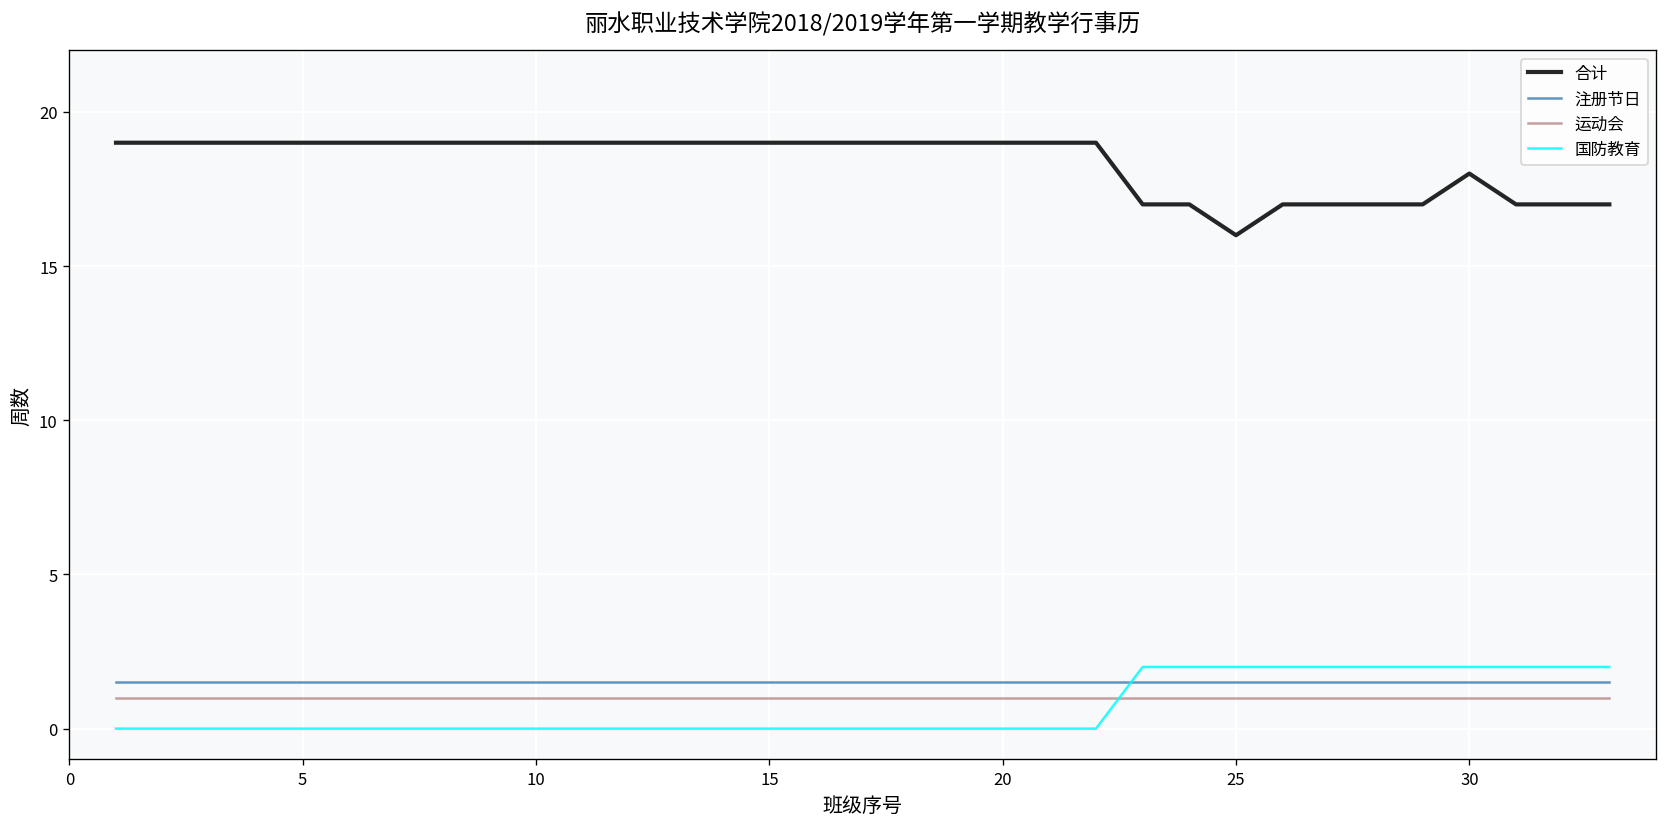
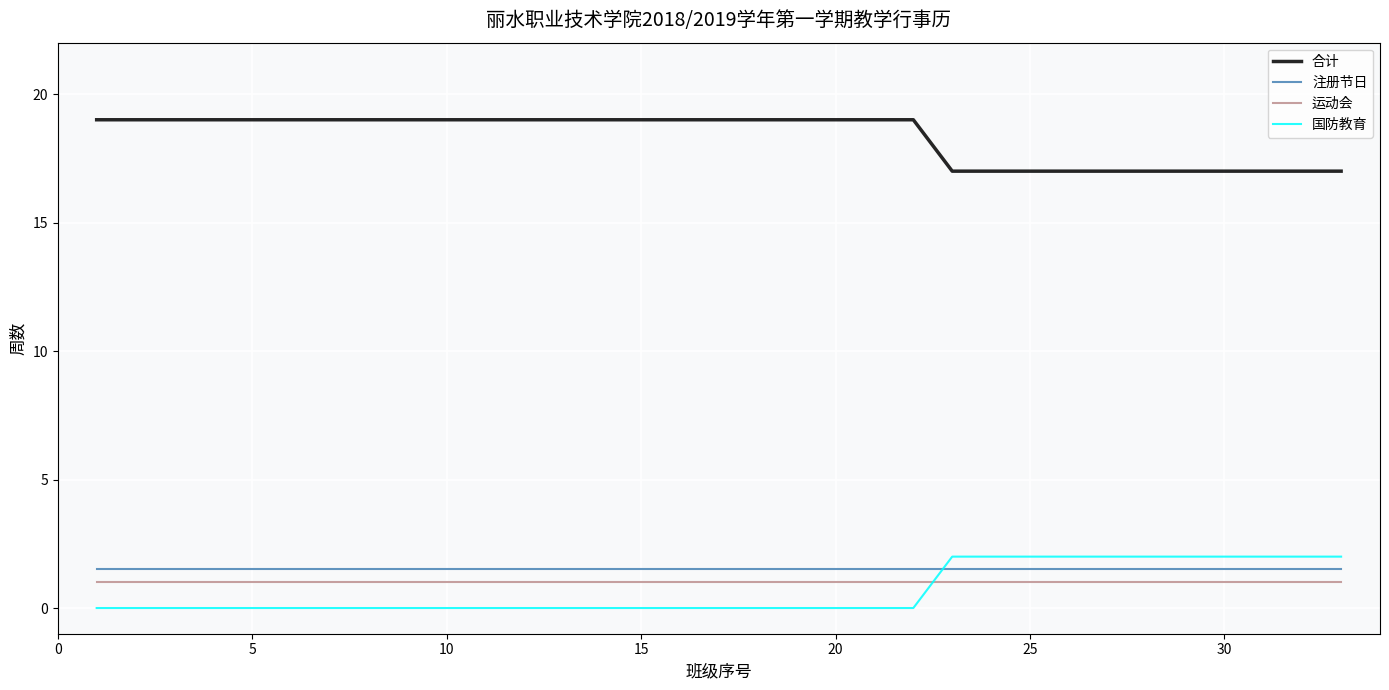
合计, 25: 16 -> 17
合计, 30: 18 -> 17
